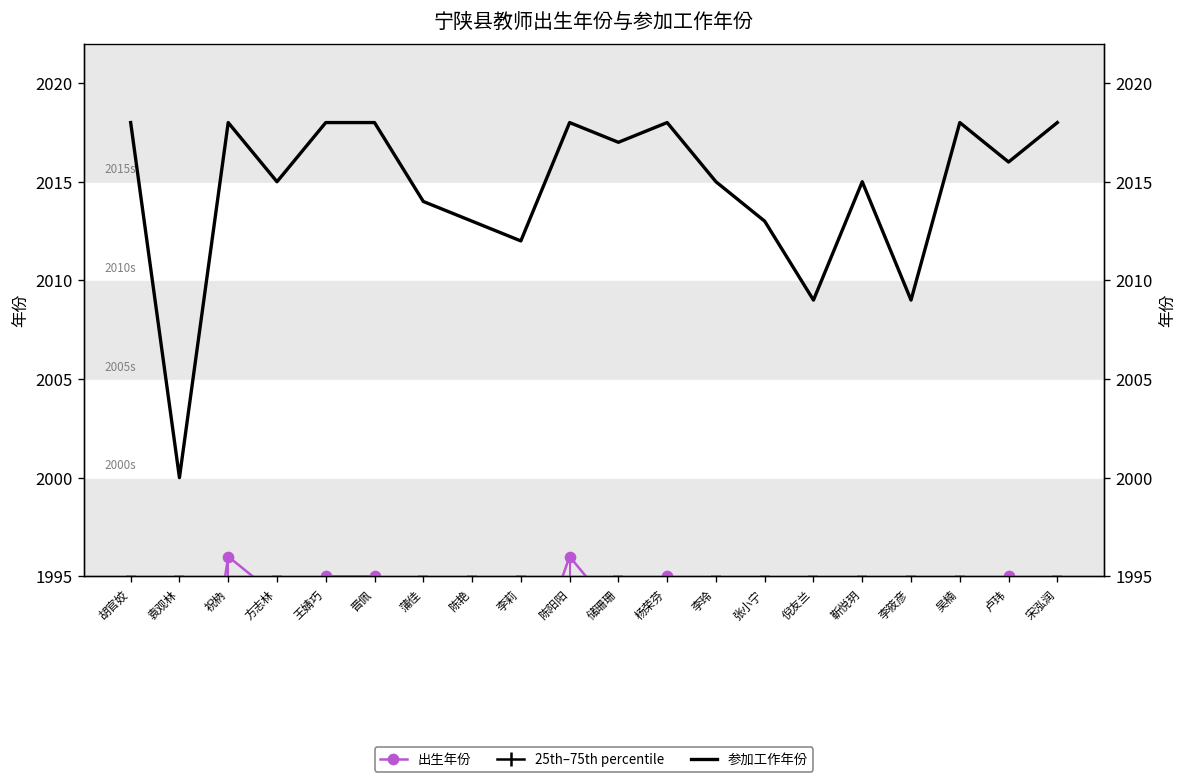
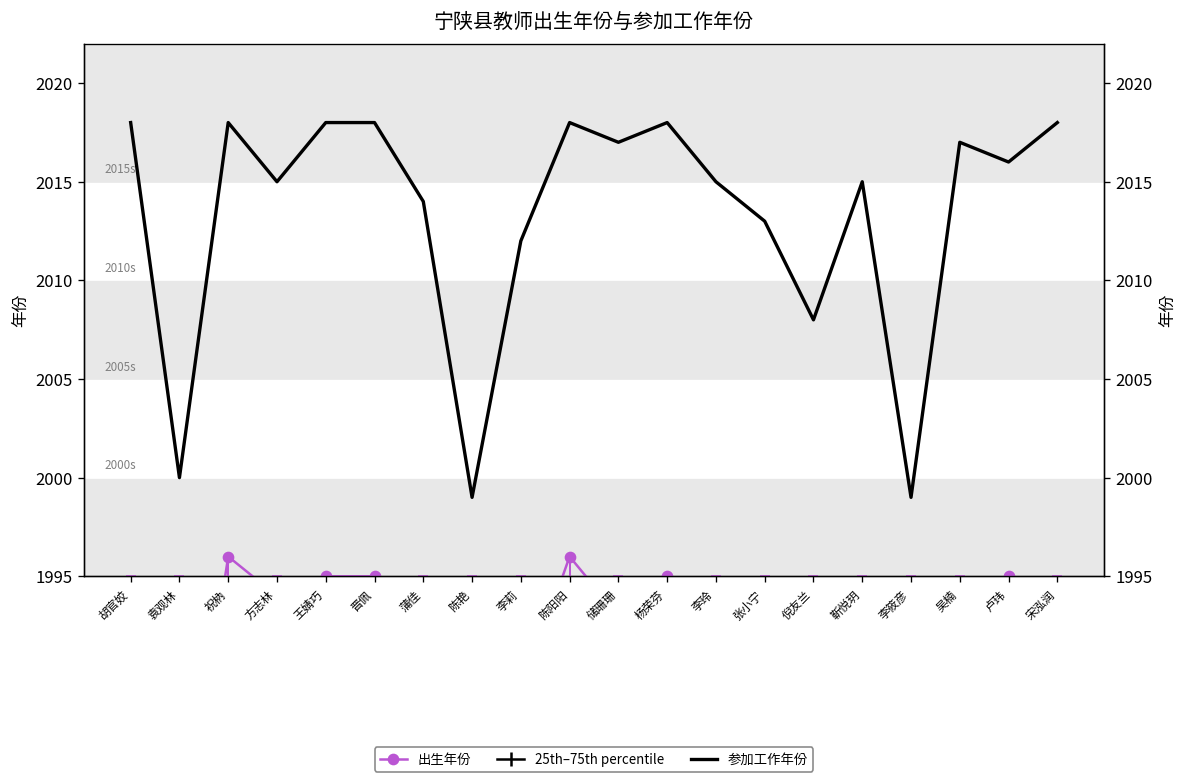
参加工作年份, 陈艳: 2013 -> 1999
参加工作年份, 倪友兰: 2009 -> 2008
参加工作年份, 李筱彦: 2009 -> 1999
参加工作年份, 吴楠: 2018 -> 2017
